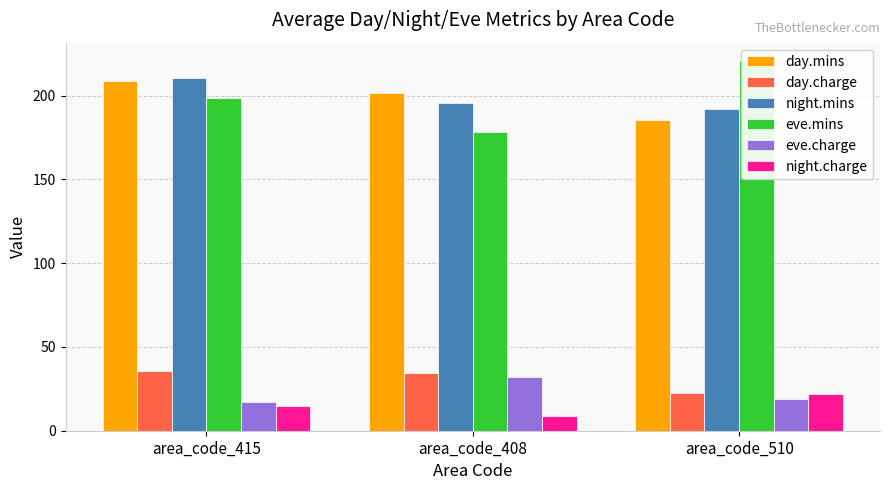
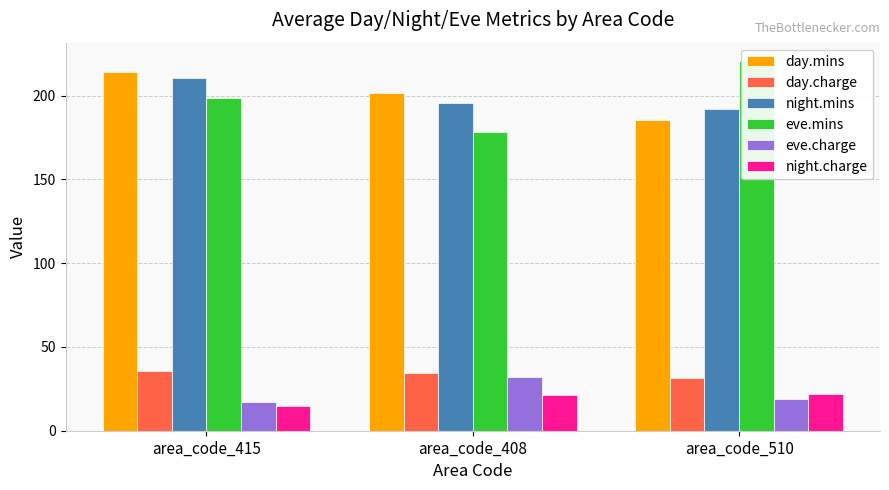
day.mins, area_code_415: 209 -> 214
night.charge, area_code_408: 9 -> 21
day.charge, area_code_510: 23 -> 32
